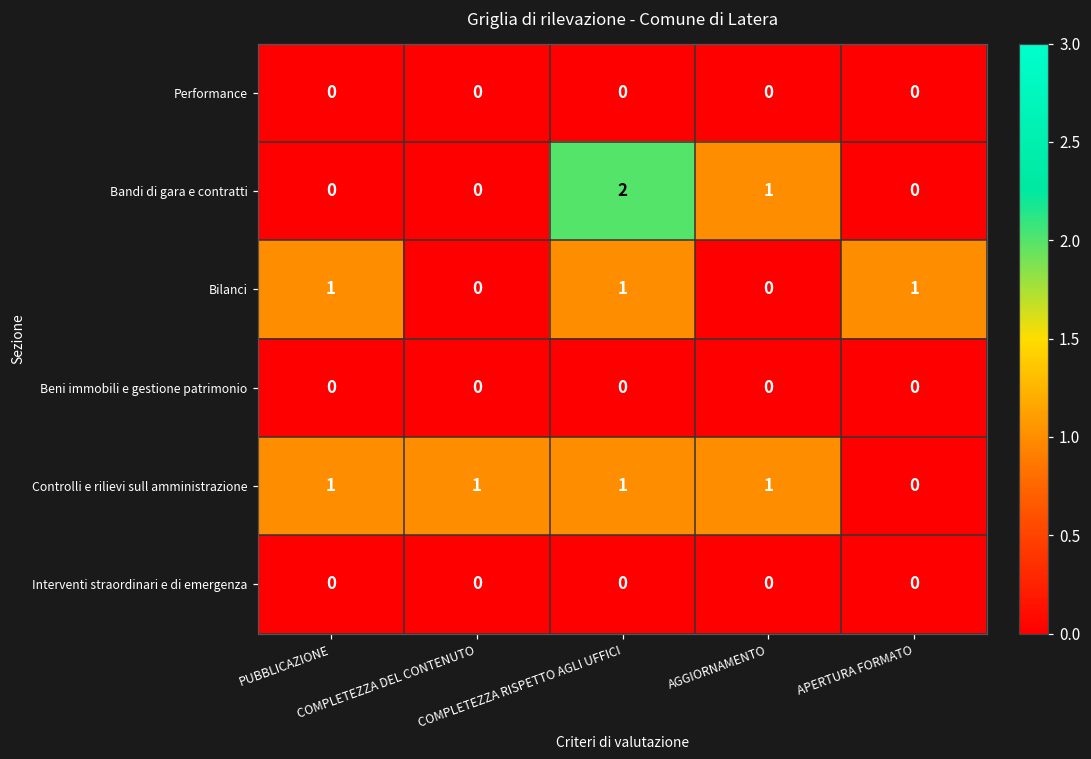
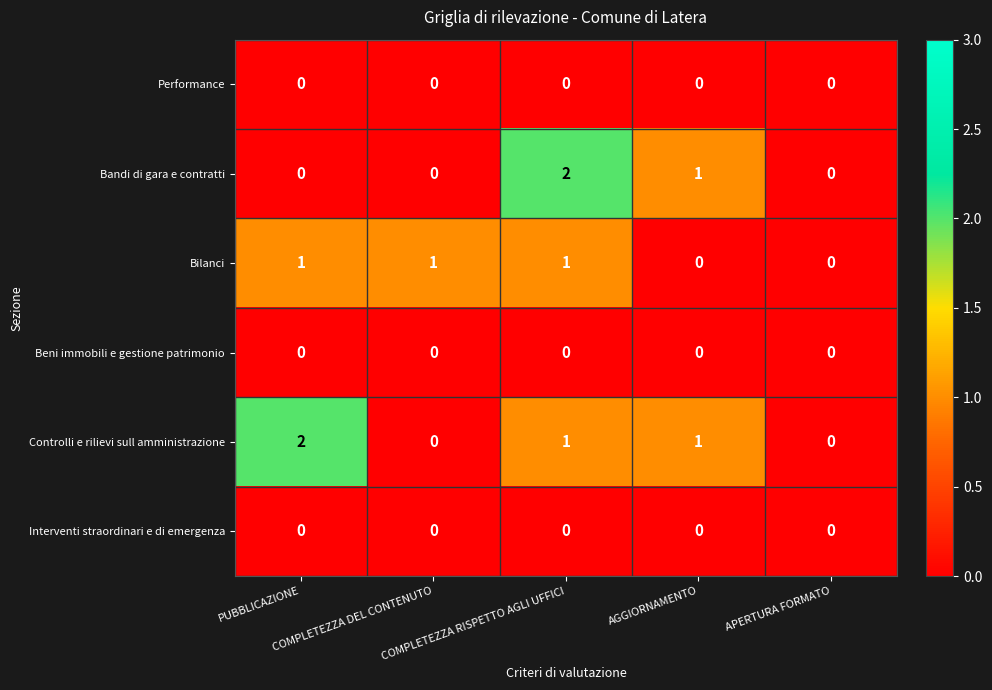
Bilanci, COMPLETEZZA DEL CONTENUTO: 0 -> 1
Bilanci, APERTURA FORMATO: 1 -> 0
Controlli e rilievi sull amministrazione, PUBBLICAZIONE: 1 -> 2
Controlli e rilievi sull amministrazione, COMPLETEZZA DEL CONTENUTO: 1 -> 0
